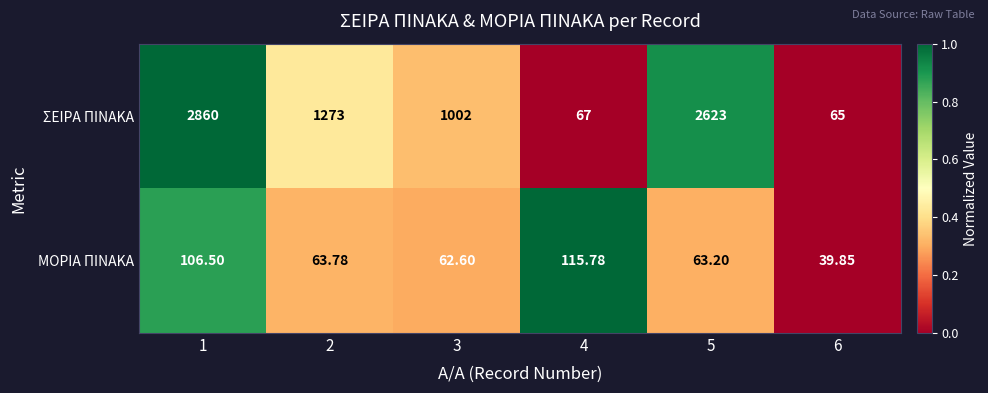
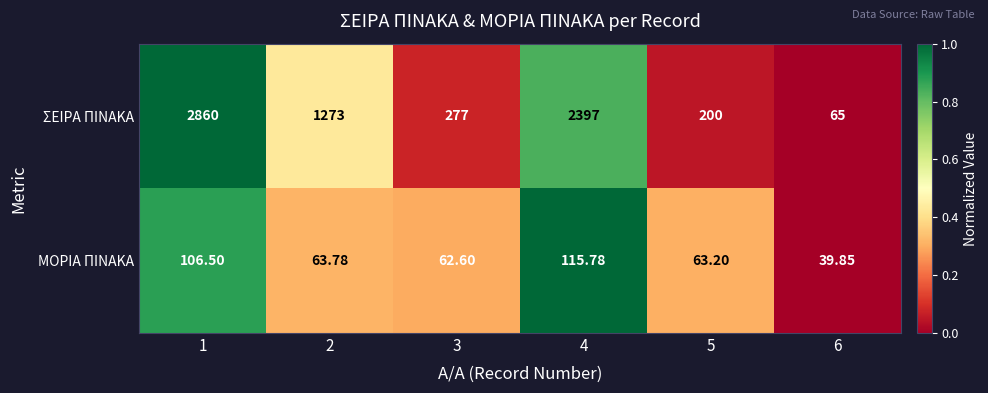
ΣΕΙΡΑ ΠΙΝΑΚΑ, 3: 1002 -> 277
ΣΕΙΡΑ ΠΙΝΑΚΑ, 4: 67 -> 2397
ΣΕΙΡΑ ΠΙΝΑΚΑ, 5: 2623 -> 200
